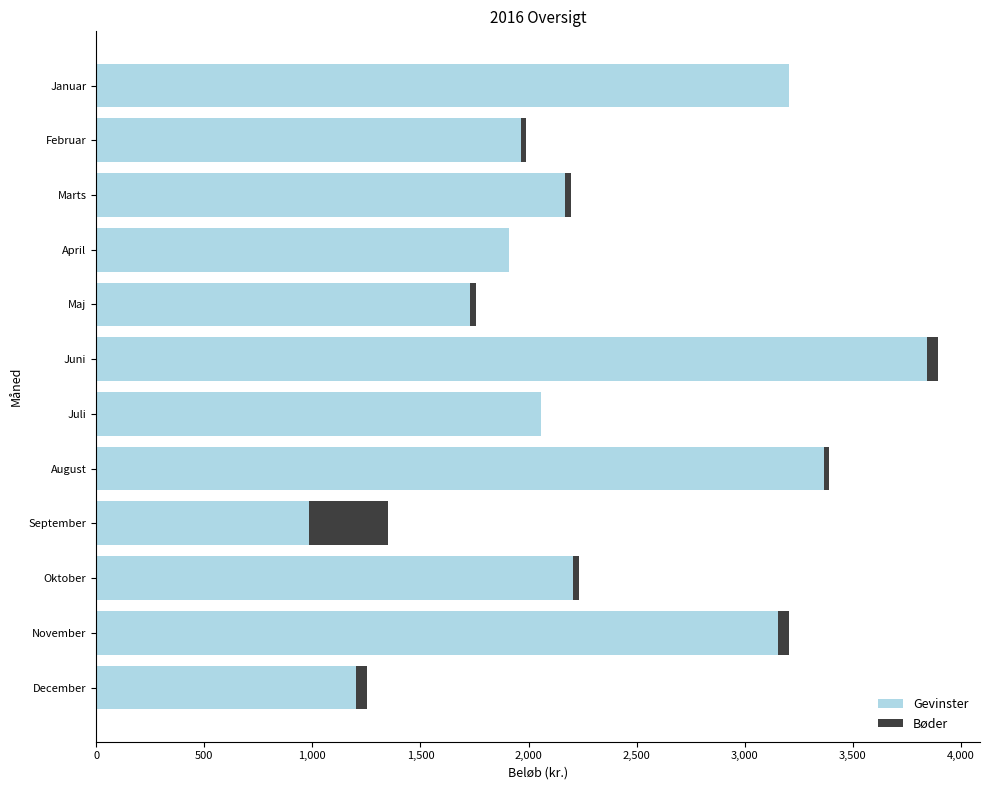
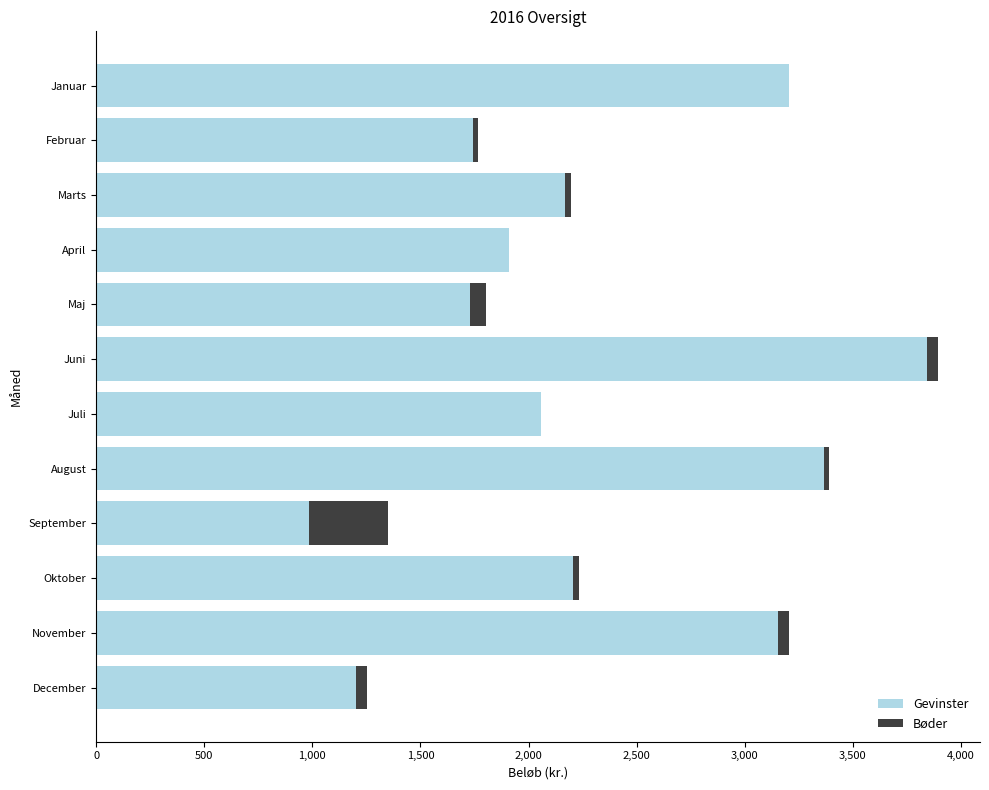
Gevinster, Februar: 1,960 -> 1,740
Bøder, Maj: 30 -> 80
